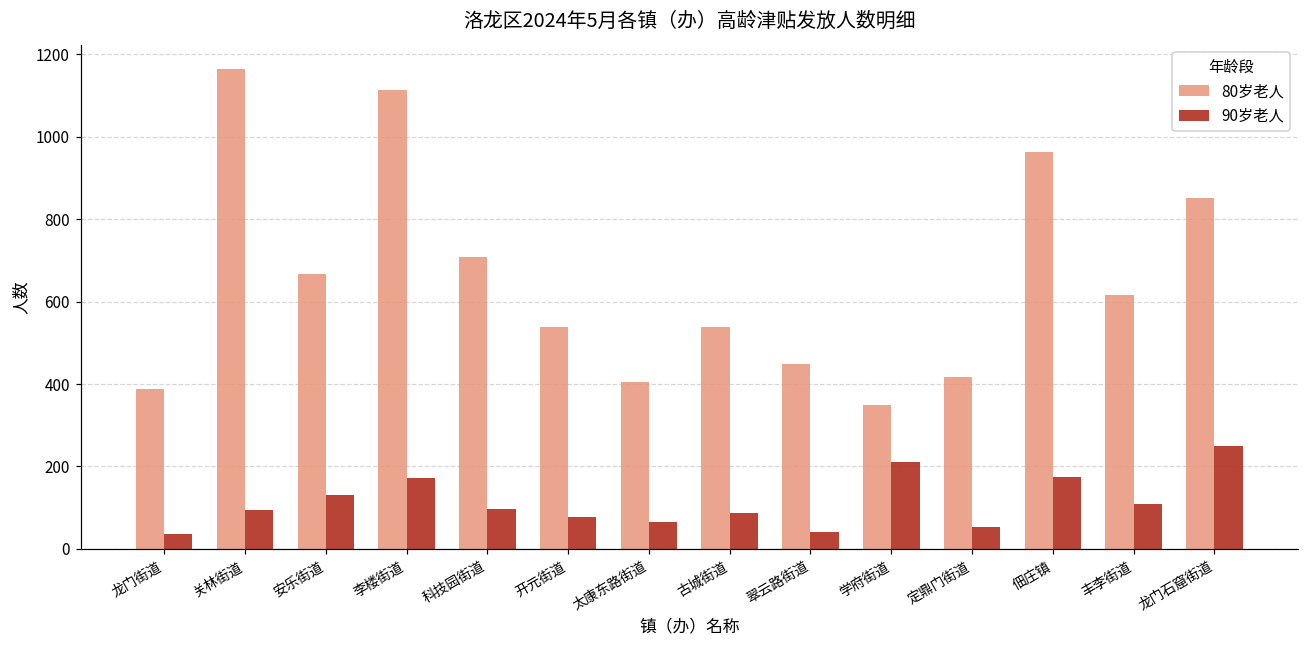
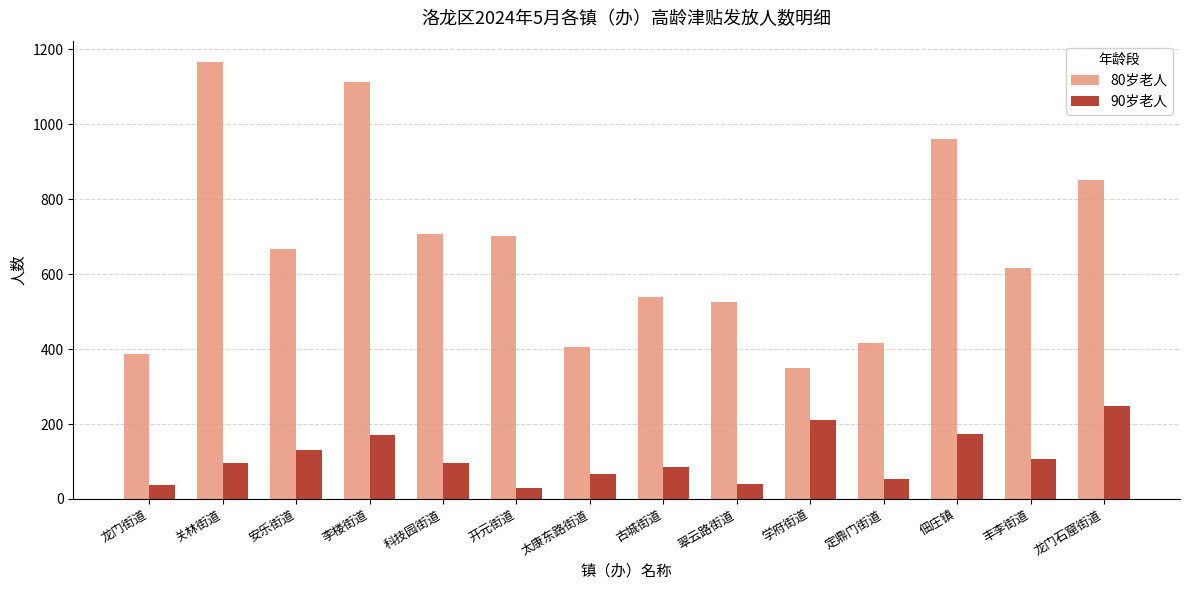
80岁老人, 开元街道: 540 -> 700
90岁老人, 开元街道: 80 -> 30
80岁老人, 翠云路街道: 450 -> 530
